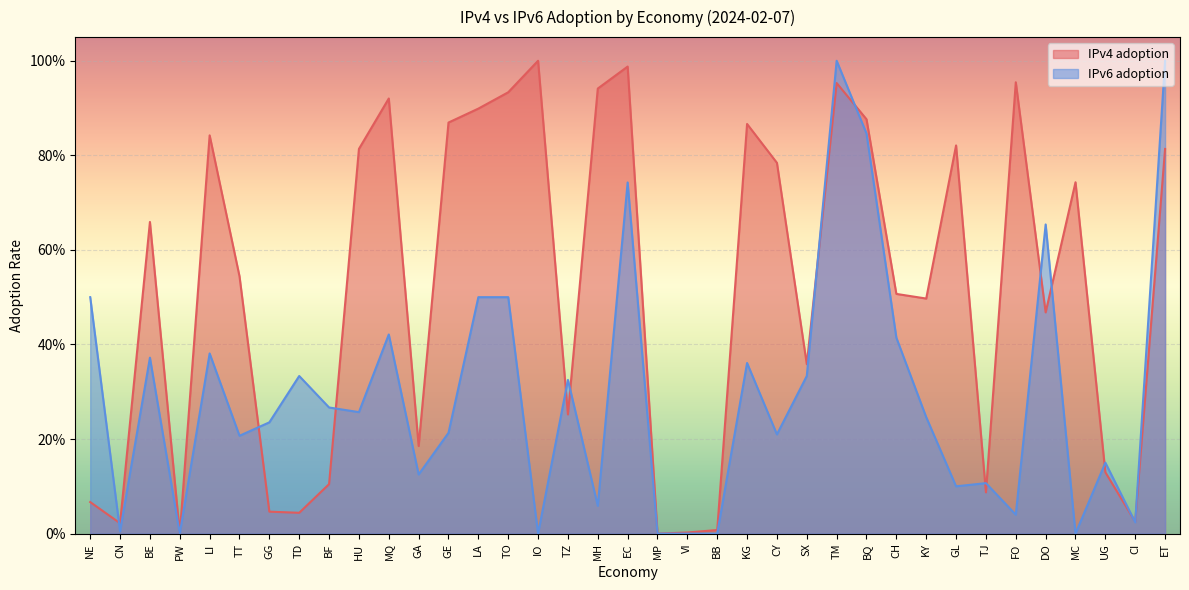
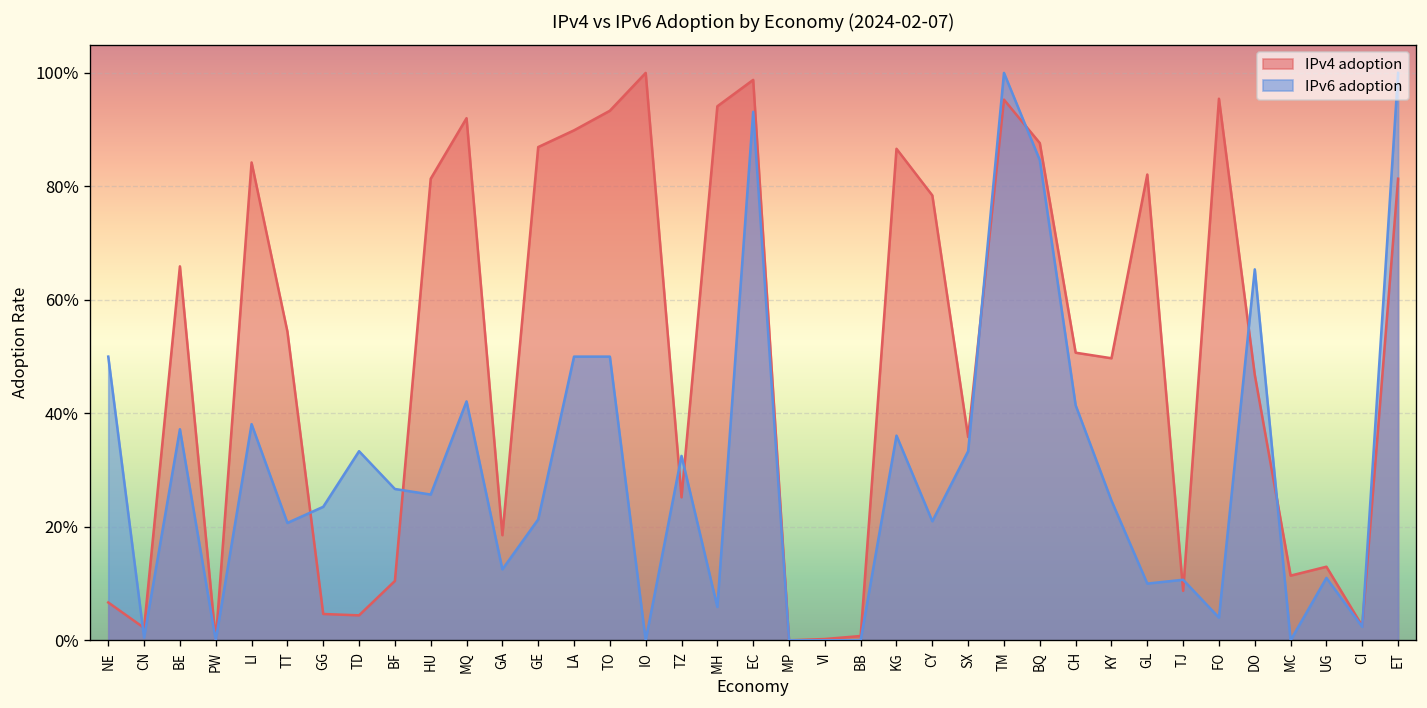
IPv6 adoption, EC: 74% -> 93%
IPv4 adoption, MC: 74% -> 11%
IPv6 adoption, UG: 15% -> 11%
